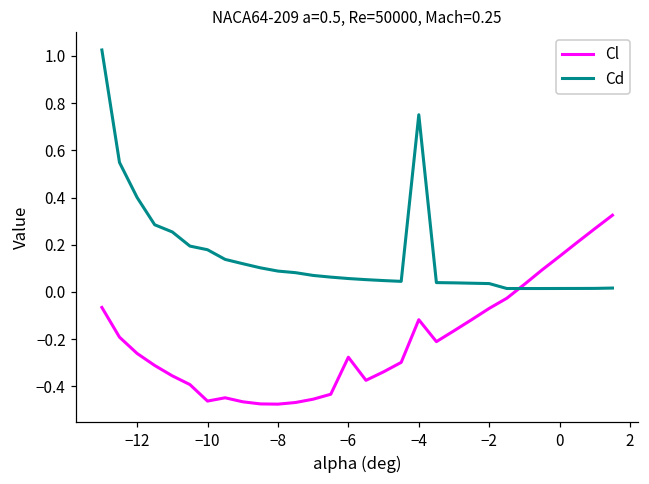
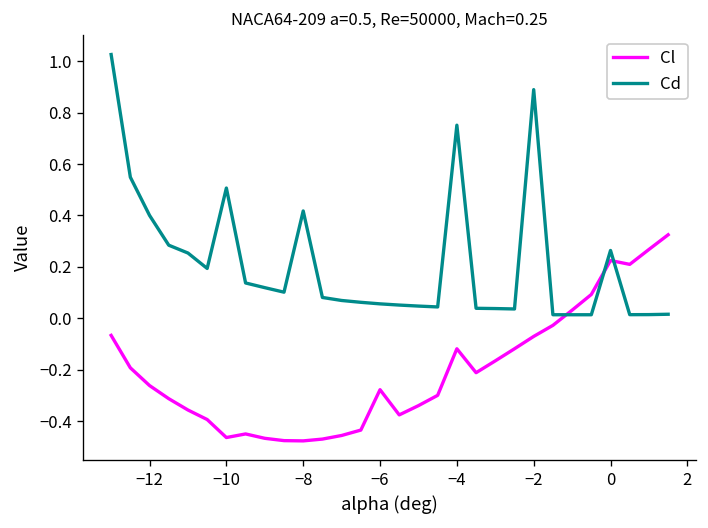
Cd, −10: 0.18 -> 0.51
Cd, −8: 0.09 -> 0.42
Cd, −2: 0.04 -> 0.89
Cl, 0: 0.15 -> 0.23
Cd, 0: 0.01 -> 0.26
